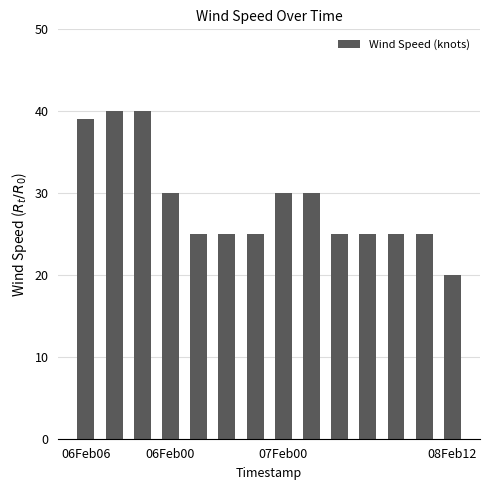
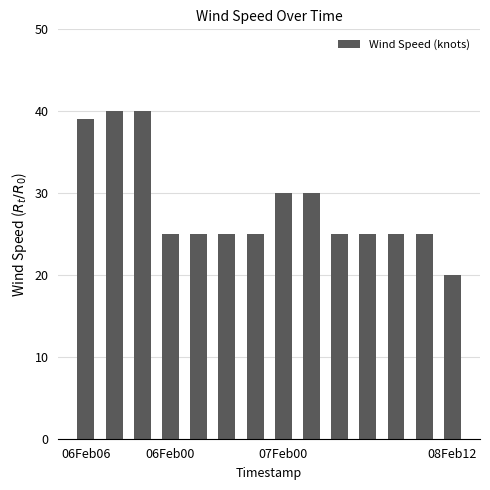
06Feb00: 30 -> 25
